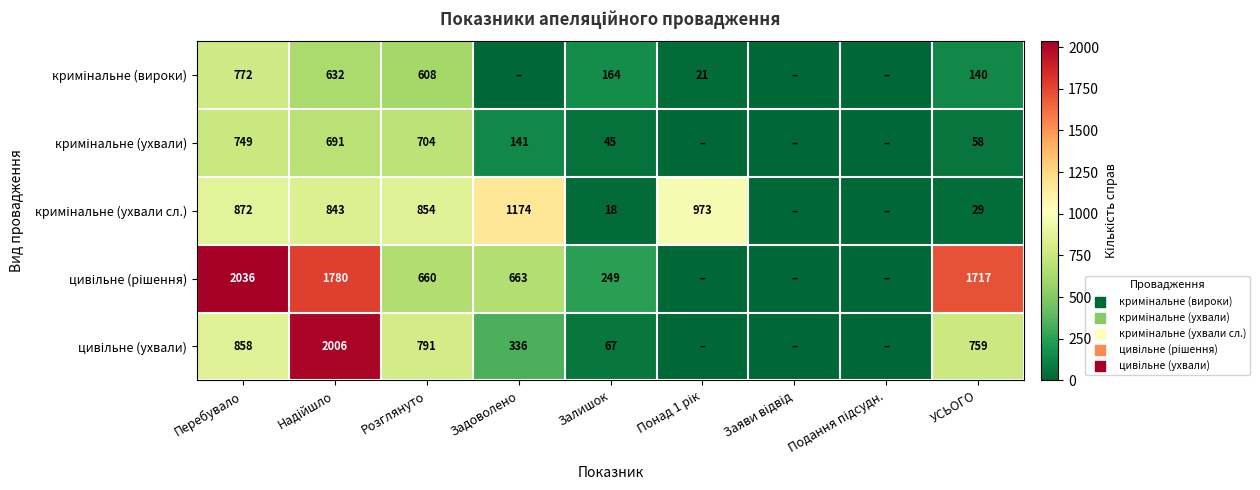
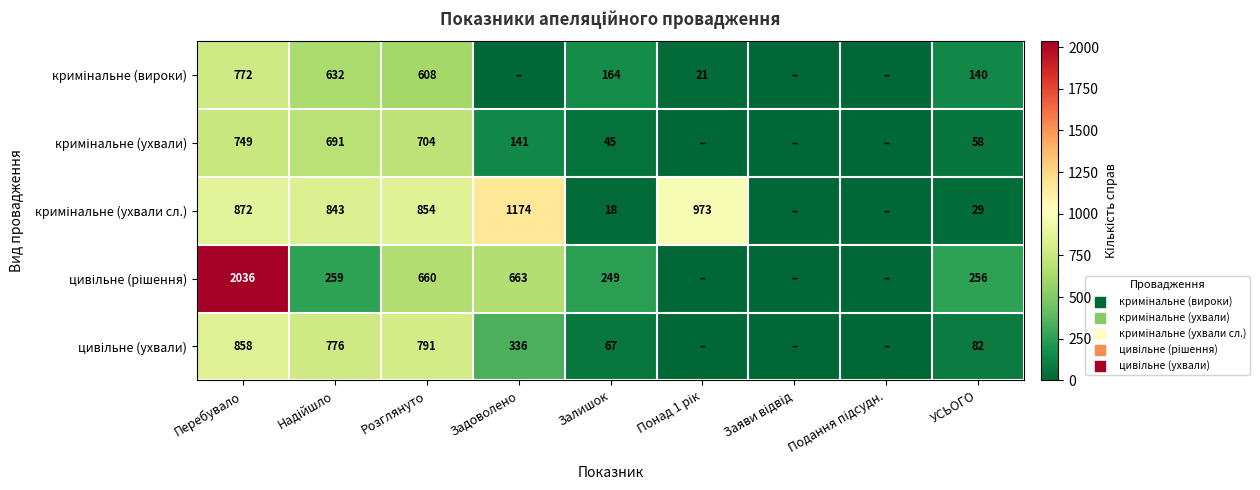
цивільне (рішення), Надійшло: 1780 -> 259
цивільне (рішення), УСЬОГО: 1717 -> 256
цивільне (ухвали), Надійшло: 2006 -> 776
цивільне (ухвали), УСЬОГО: 759 -> 82
